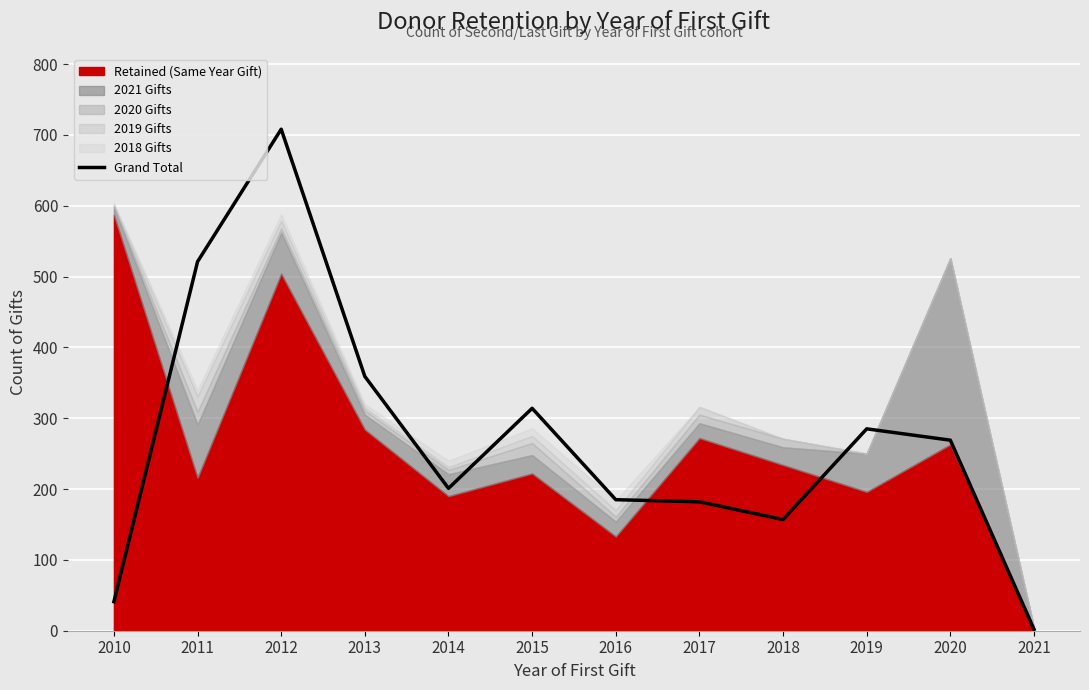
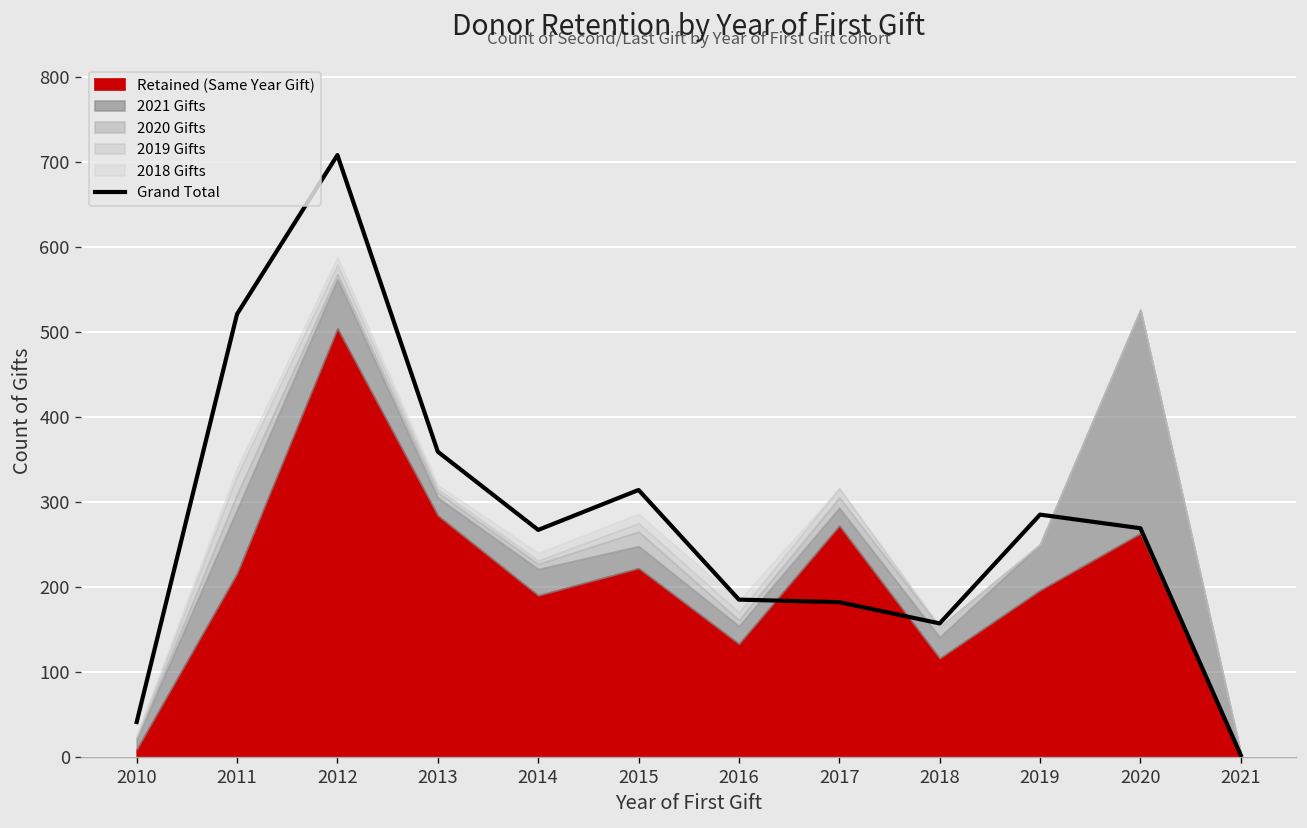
Retained (Same Year Gift), 2010: 590 -> 10
Grand Total, 2014: 200 -> 270
Retained (Same Year Gift), 2018: 230 -> 120
